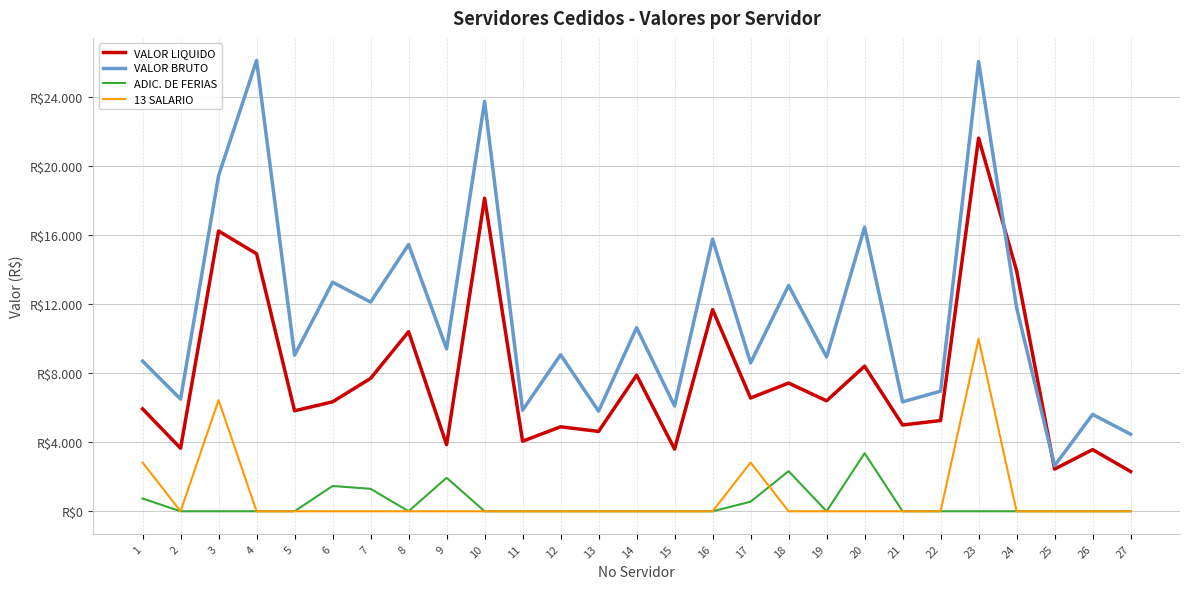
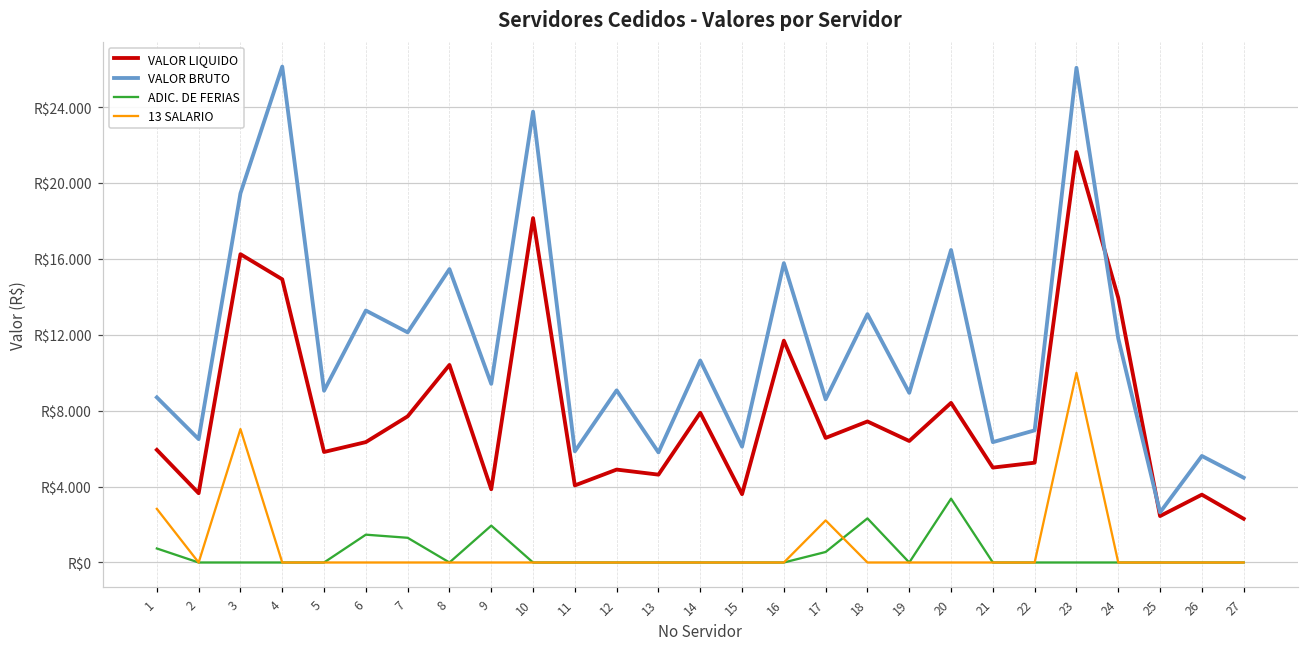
13 SALARIO, 3: R$6.4 -> R$7.0
13 SALARIO, 17: R$2.8 -> R$2.2
